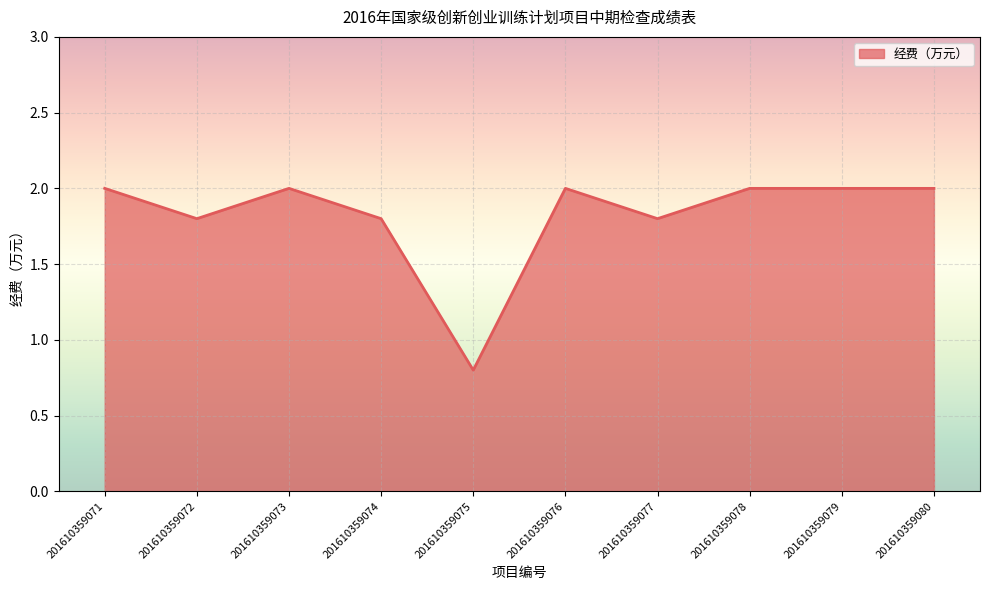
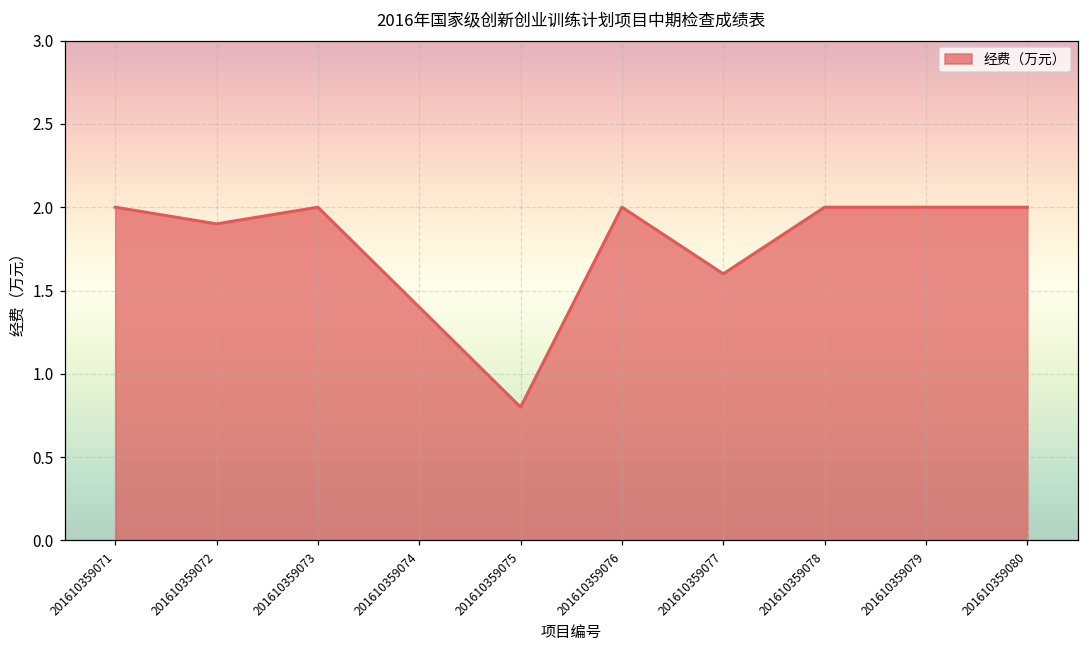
201610359072: 1.8 -> 1.9
201610359074: 1.8 -> 1.4
201610359077: 1.8 -> 1.6
